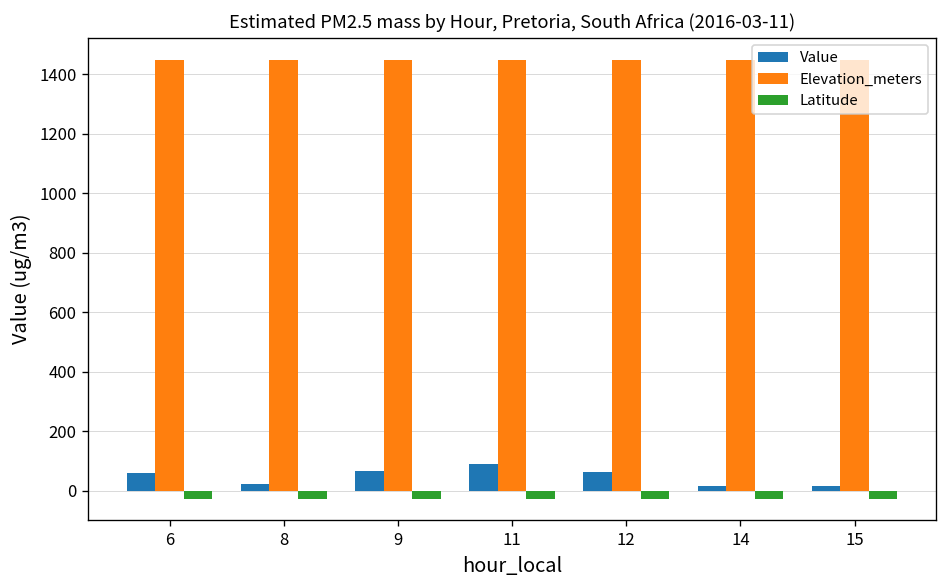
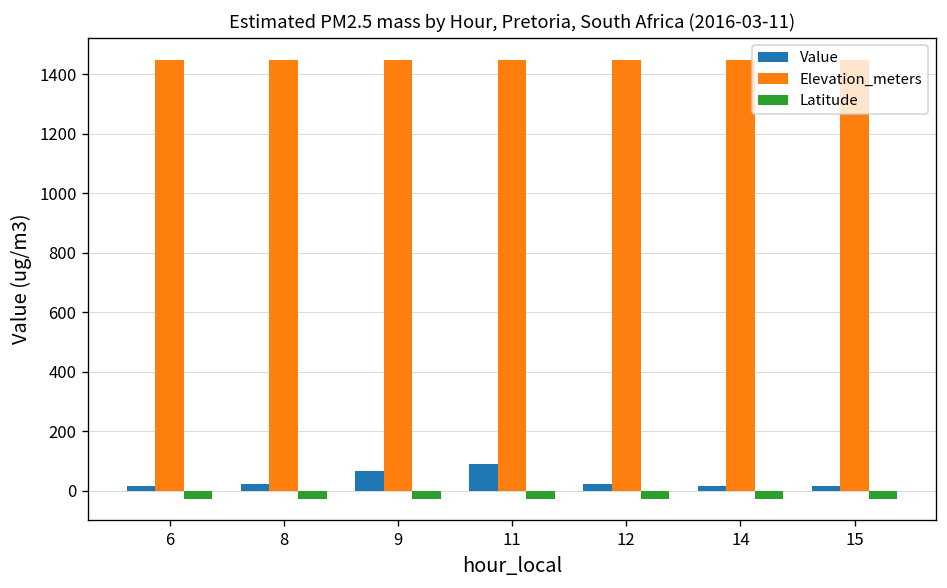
Value, 6: 60 -> 20
Value, 12: 60 -> 20
